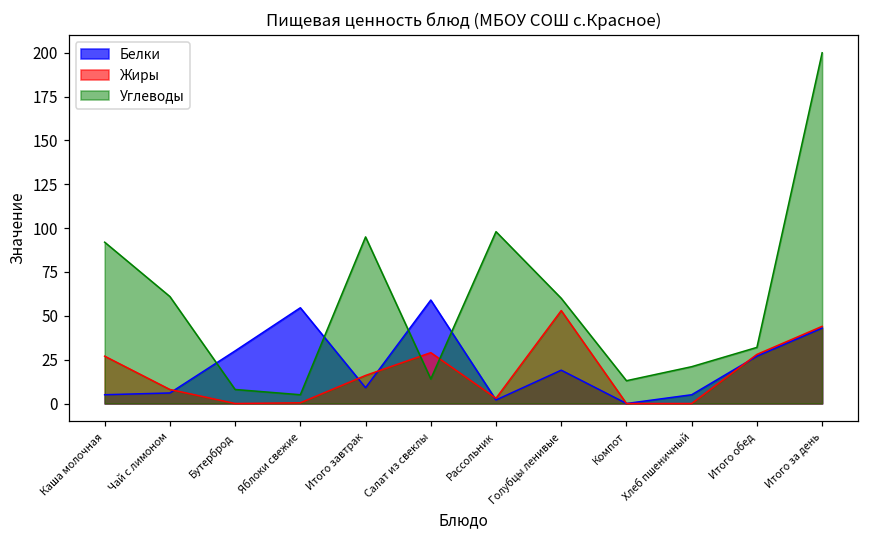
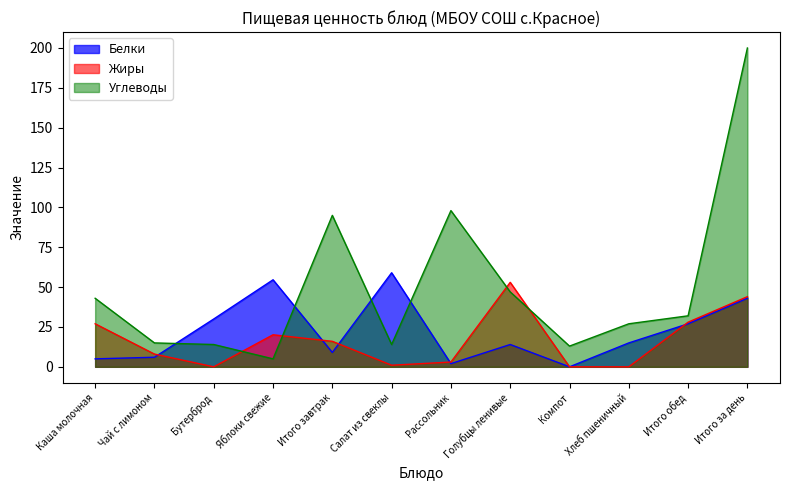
Углеводы, Каша молочная: 92 -> 43
Углеводы, Чай с лимоном: 61 -> 15
Углеводы, Бутерброд: 8 -> 14
Жиры, Яблоки свежие: 0 -> 20
Жиры, Салат из свеклы: 29 -> 1
Белки, Голубцы ленивые: 19 -> 14
Углеводы, Голубцы ленивые: 60 -> 47
Белки, Хлеб пшеничный: 5 -> 15
Углеводы, Хлеб пшеничный: 21 -> 27
